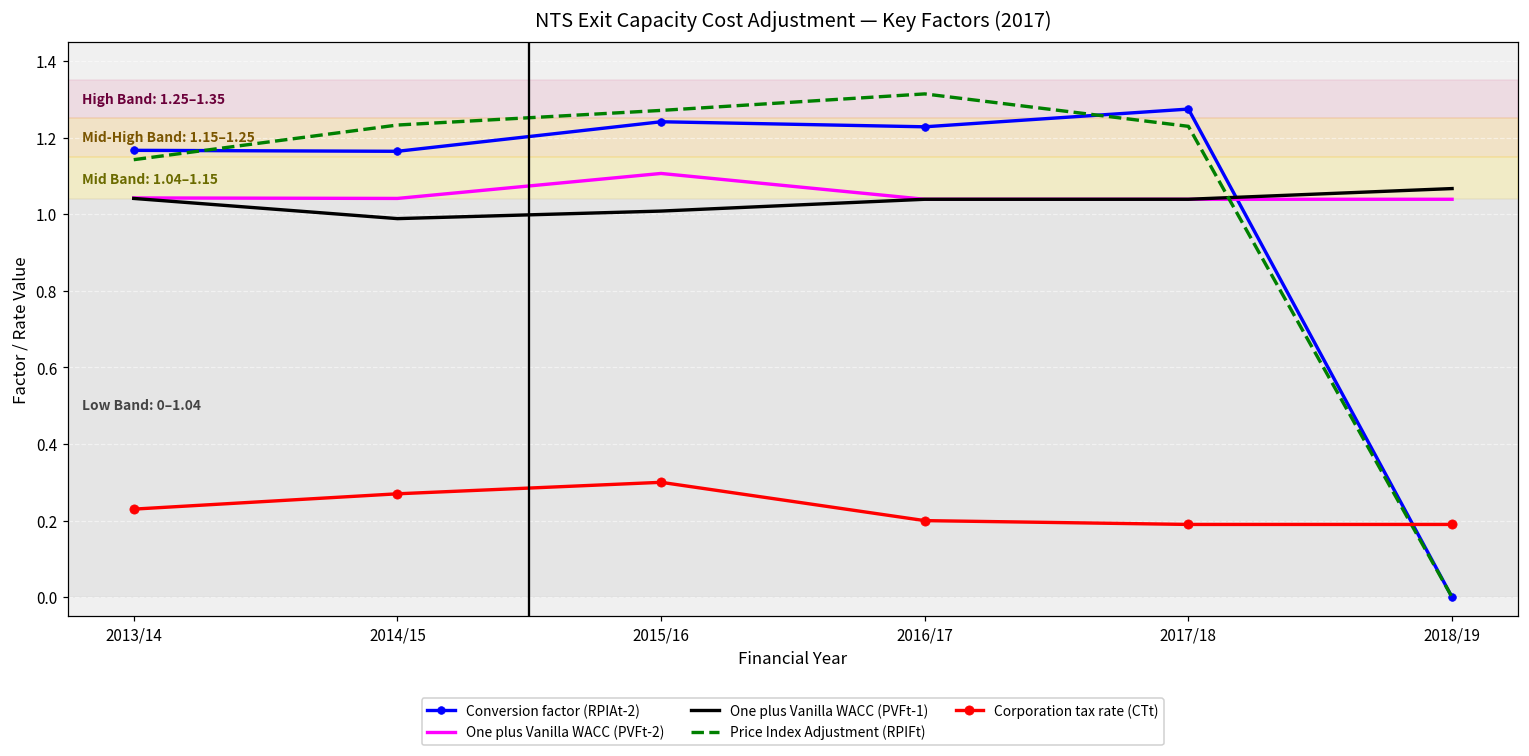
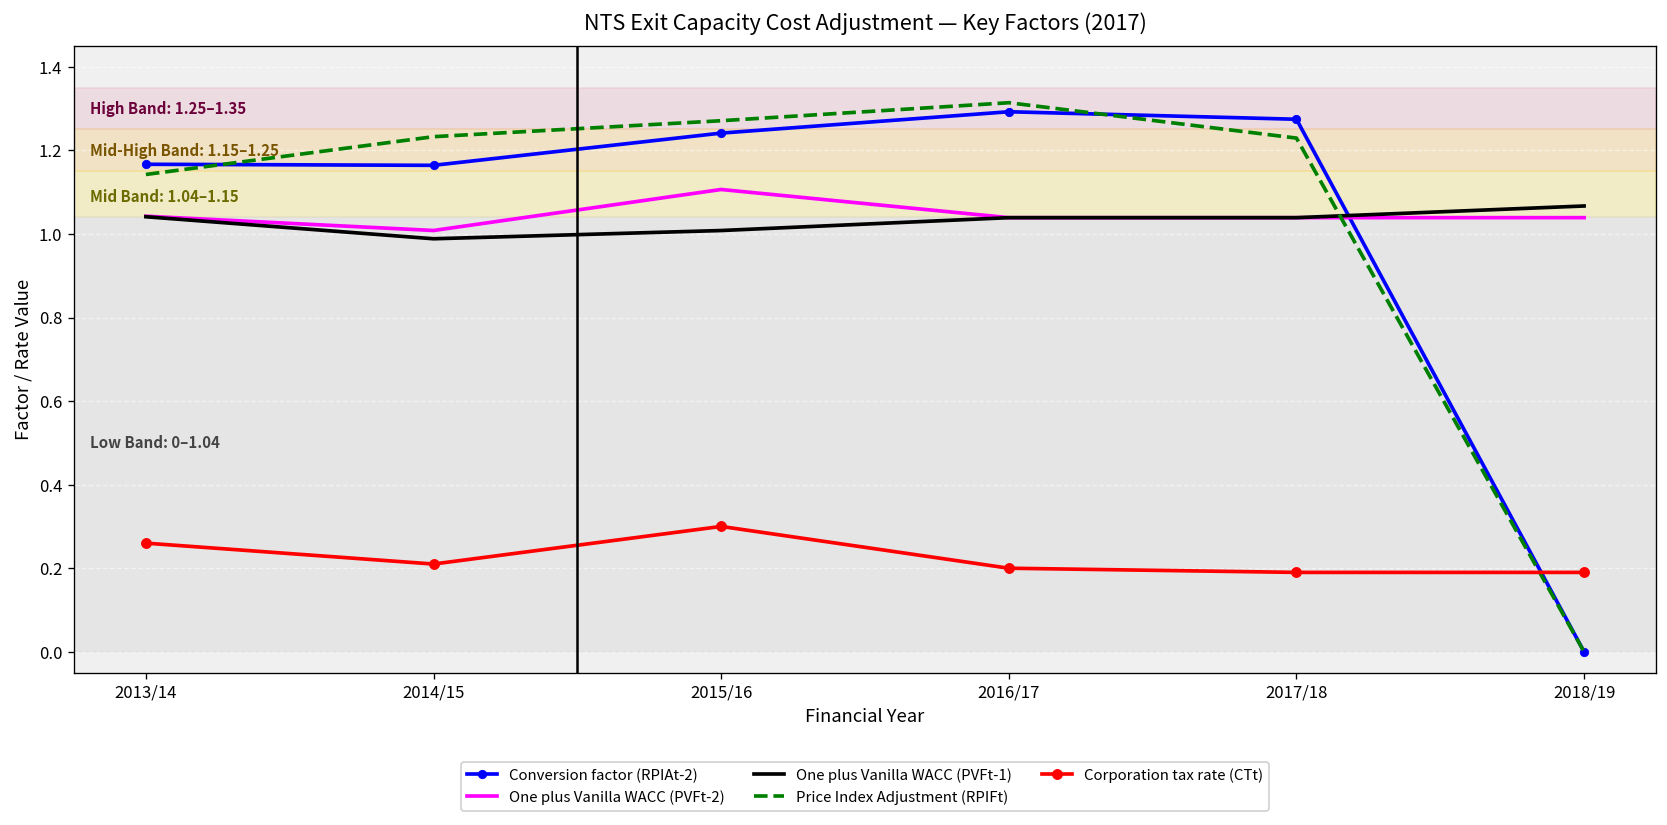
Corporation tax rate (CTt), 2013/14: 0.23 -> 0.26
One plus Vanilla WACC (PVFt-2), 2014/15: 1.04 -> 1.01
Corporation tax rate (CTt), 2014/15: 0.27 -> 0.21
Conversion factor (RPIAt-2), 2016/17: 1.23 -> 1.29
